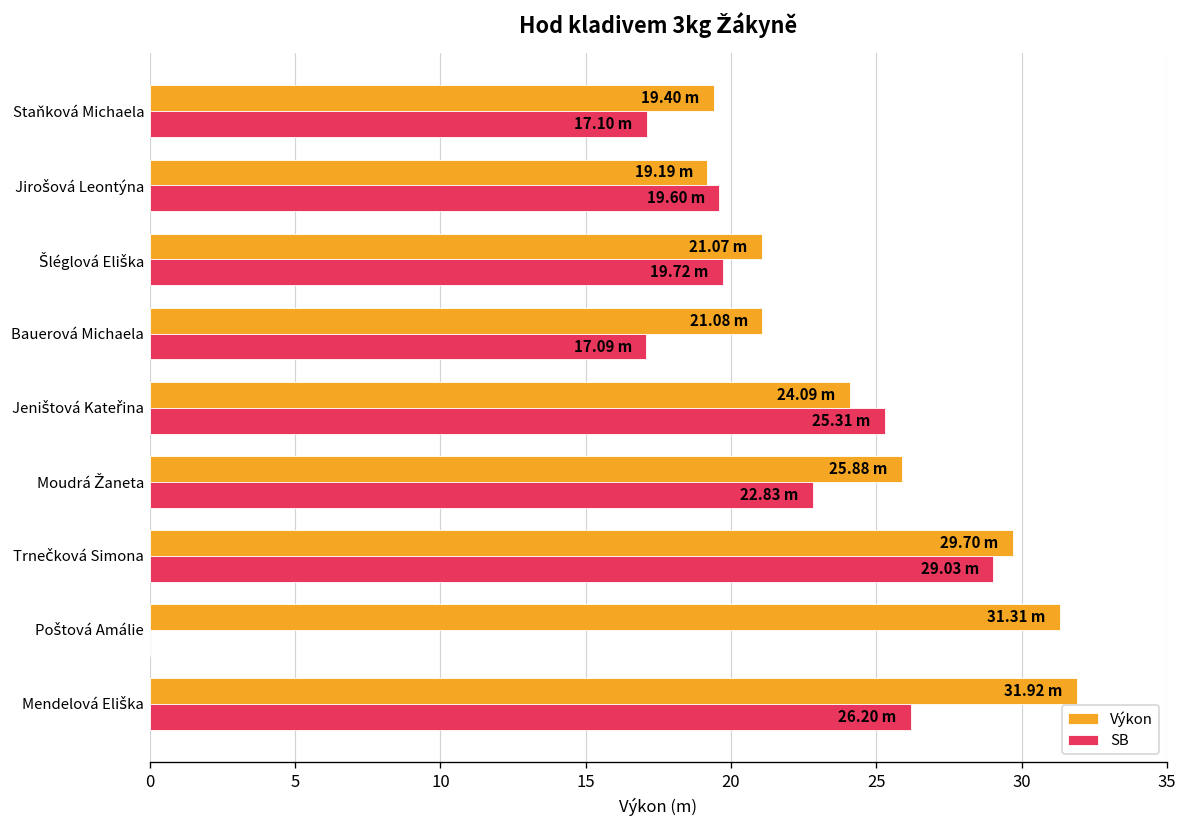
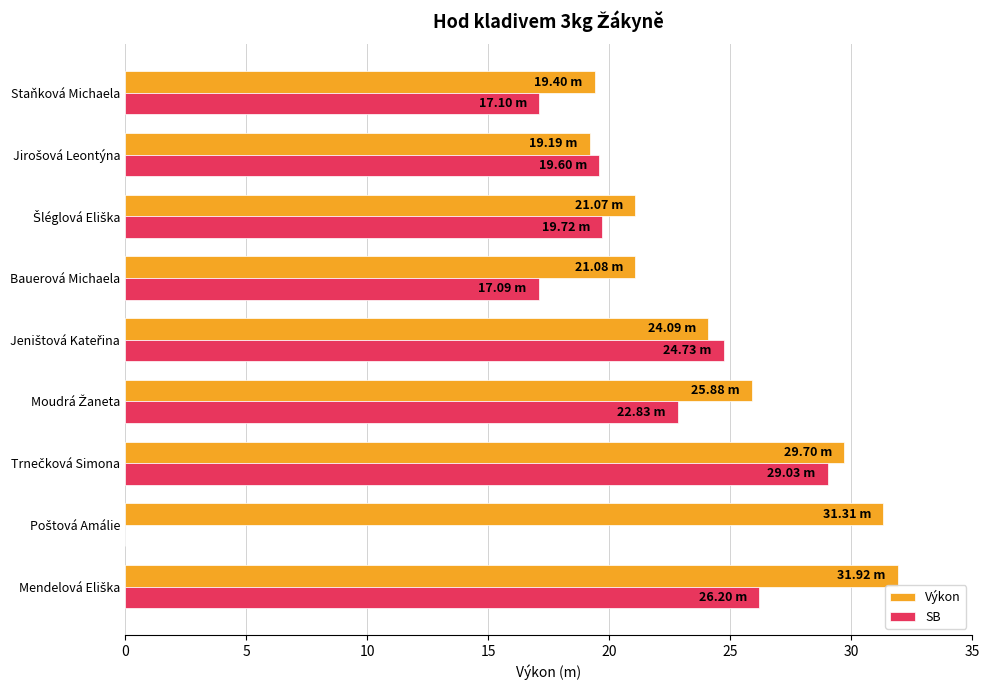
SB, Jeništová Kateřina: 25.31 -> 24.73
